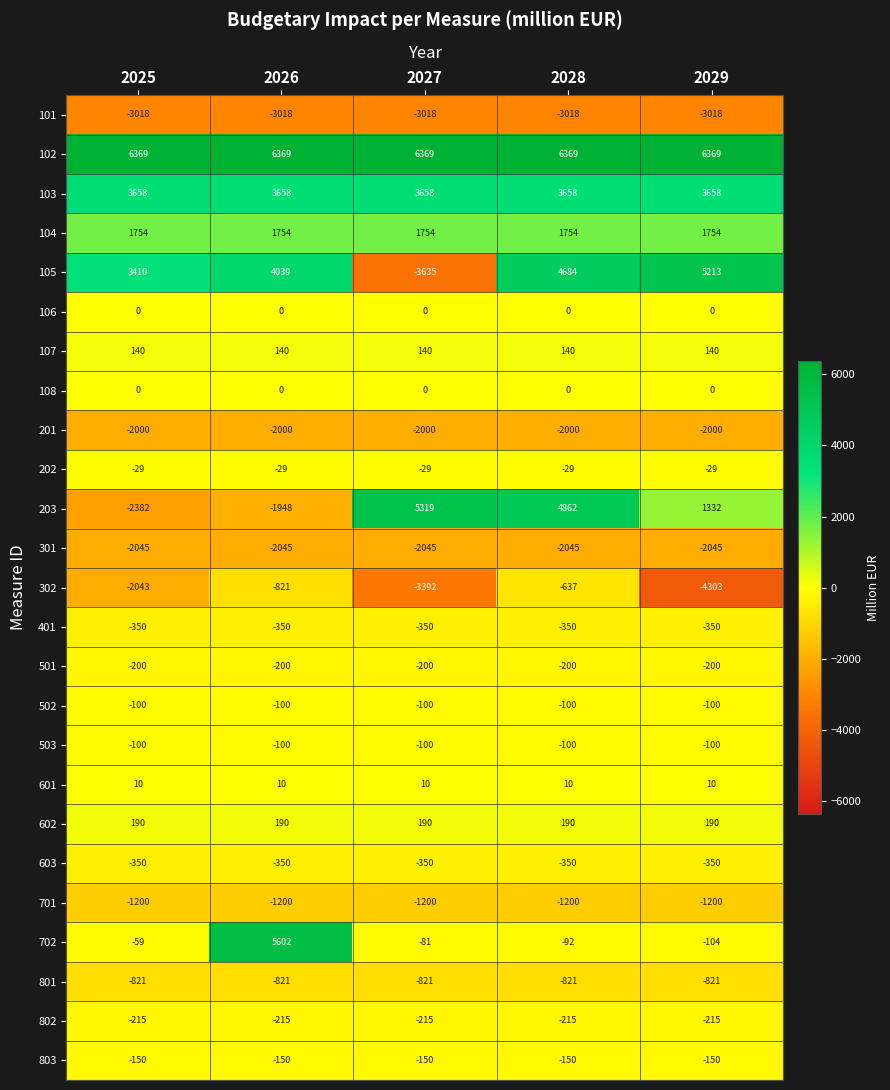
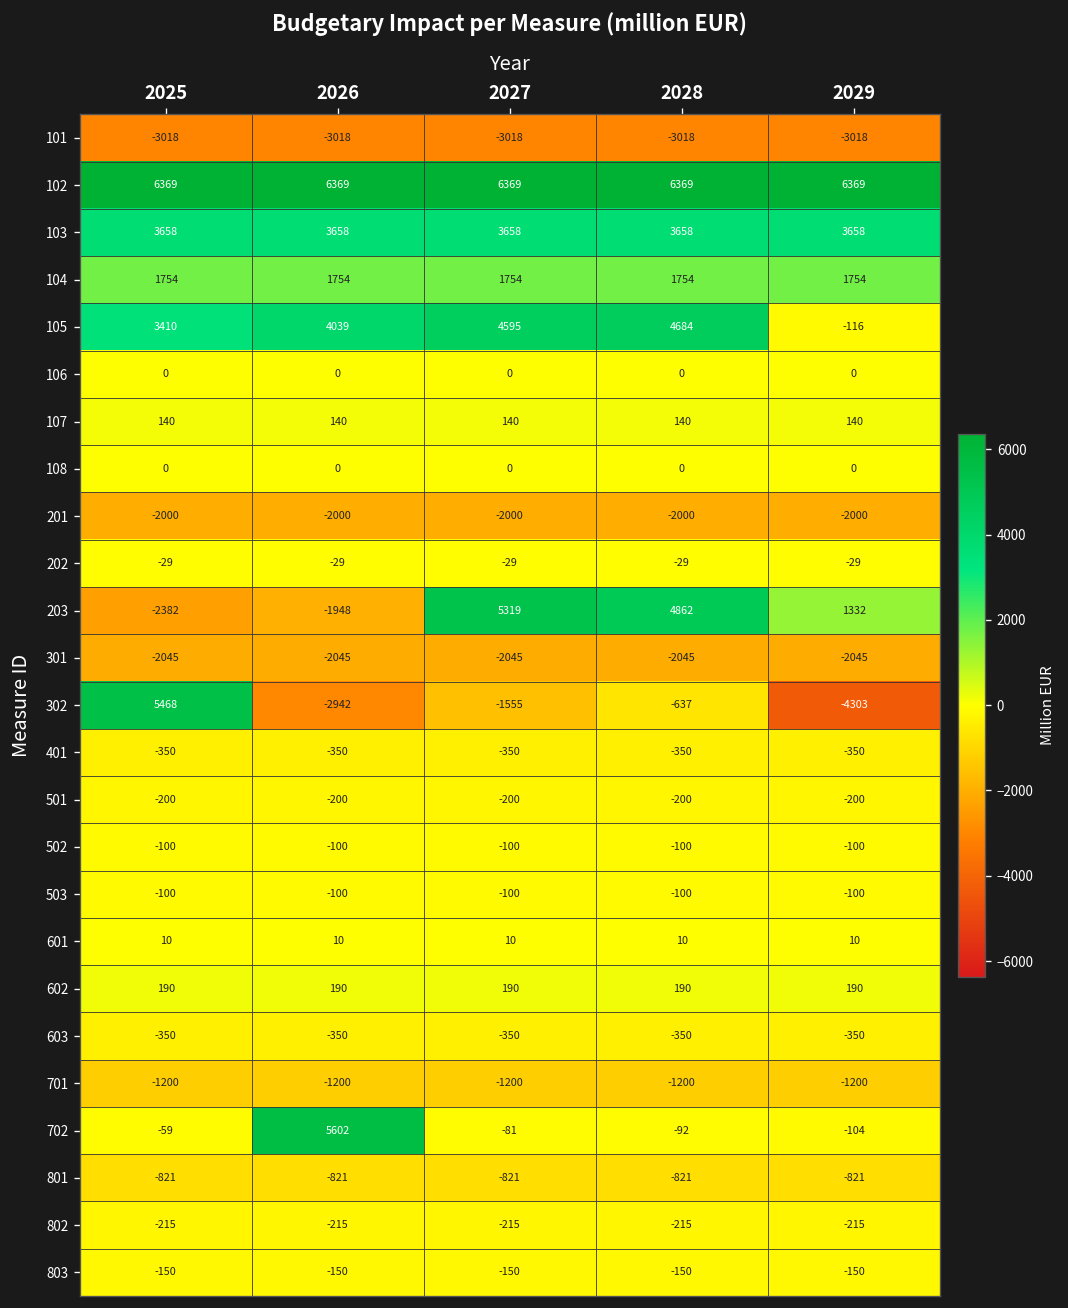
105, 2027: -3635 -> 4595
105, 2029: 5213 -> -116
302, 2025: -2043 -> 5468
302, 2026: -821 -> -2942
302, 2027: -3392 -> -1555
